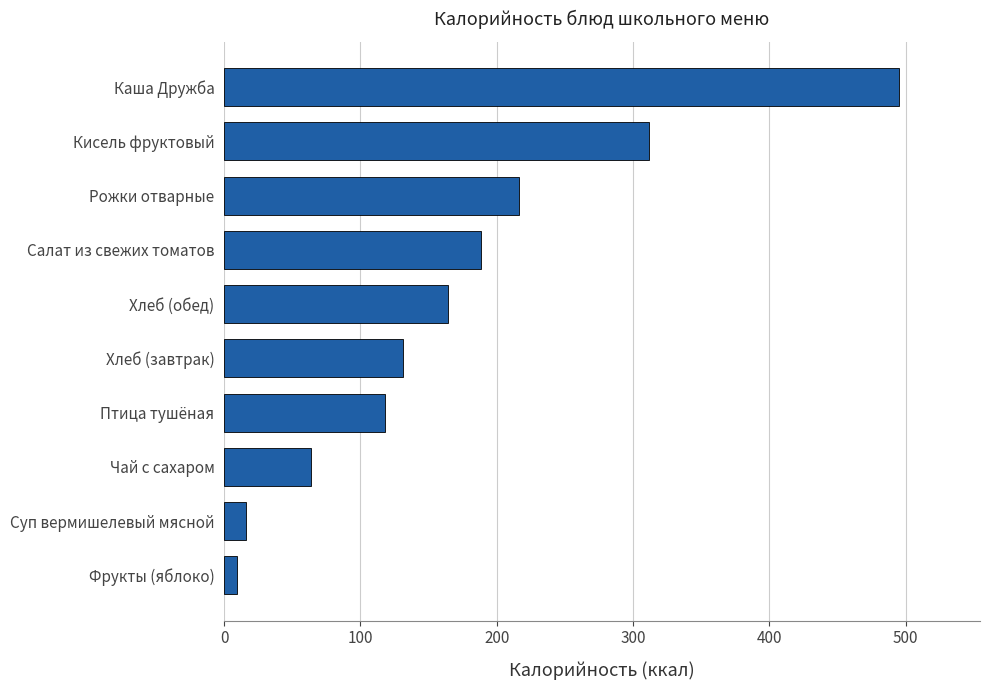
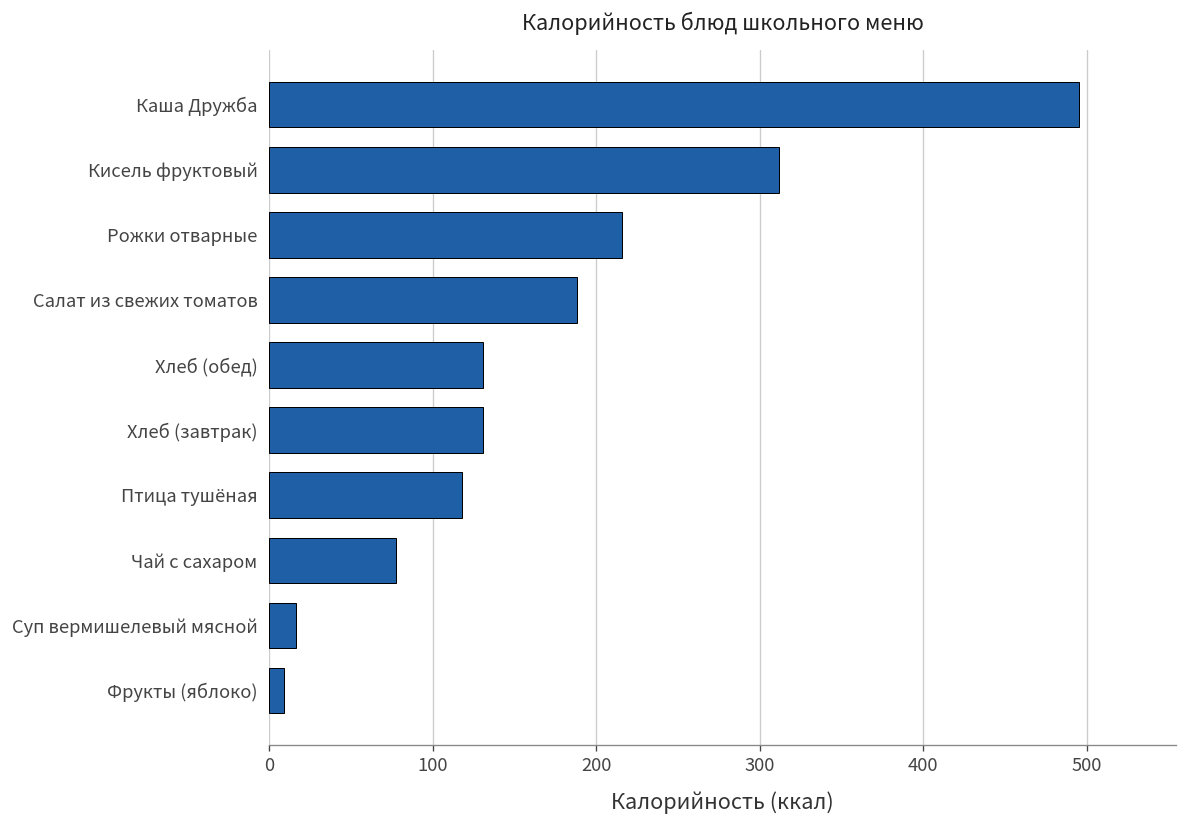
Хлеб (обед): 164 -> 131
Чай с сахаром: 64 -> 78
